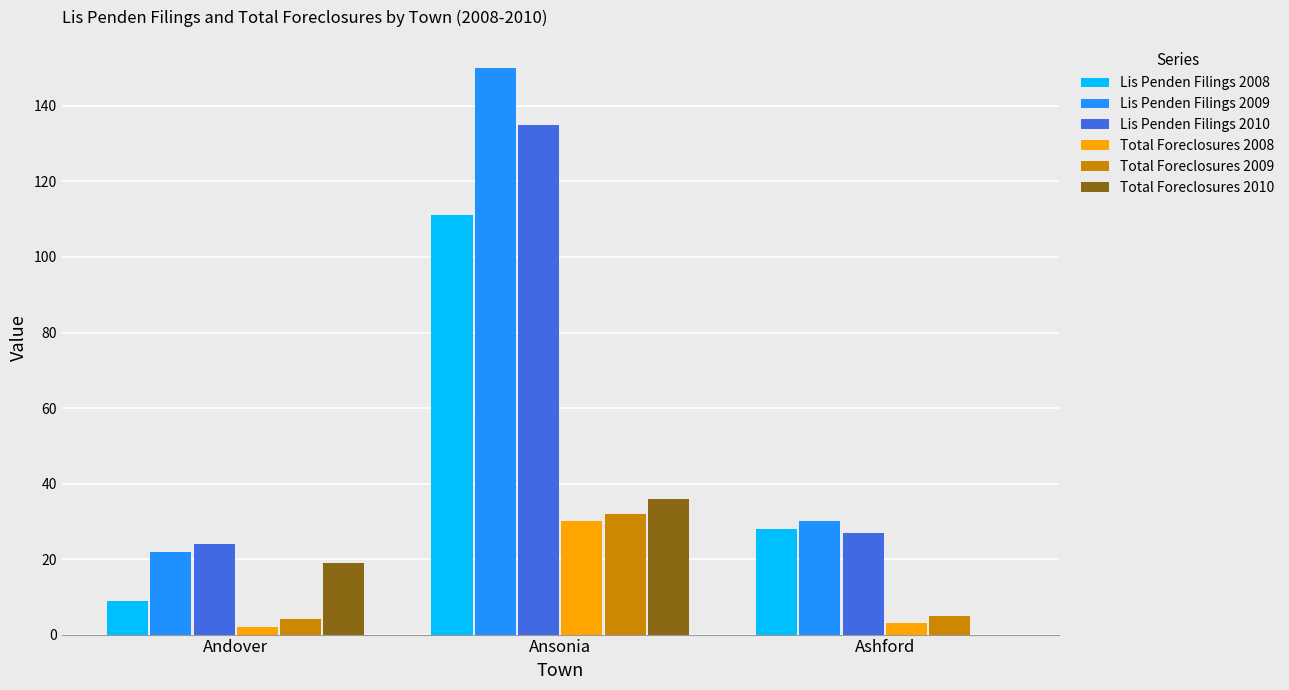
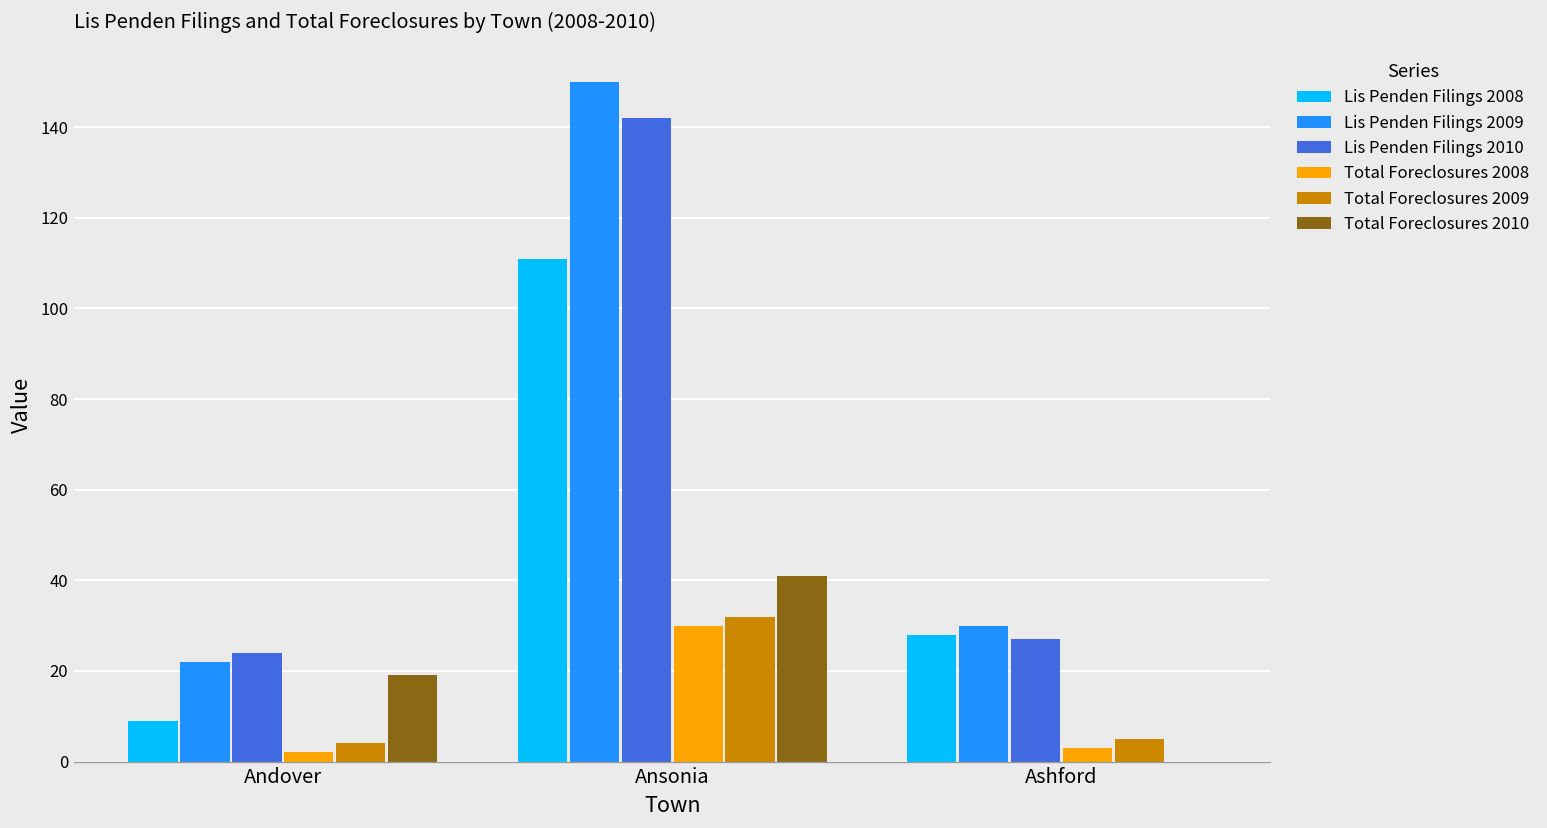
Lis Penden Filings 2010, Ansonia: 135 -> 142
Total Foreclosures 2010, Ansonia: 36 -> 41
